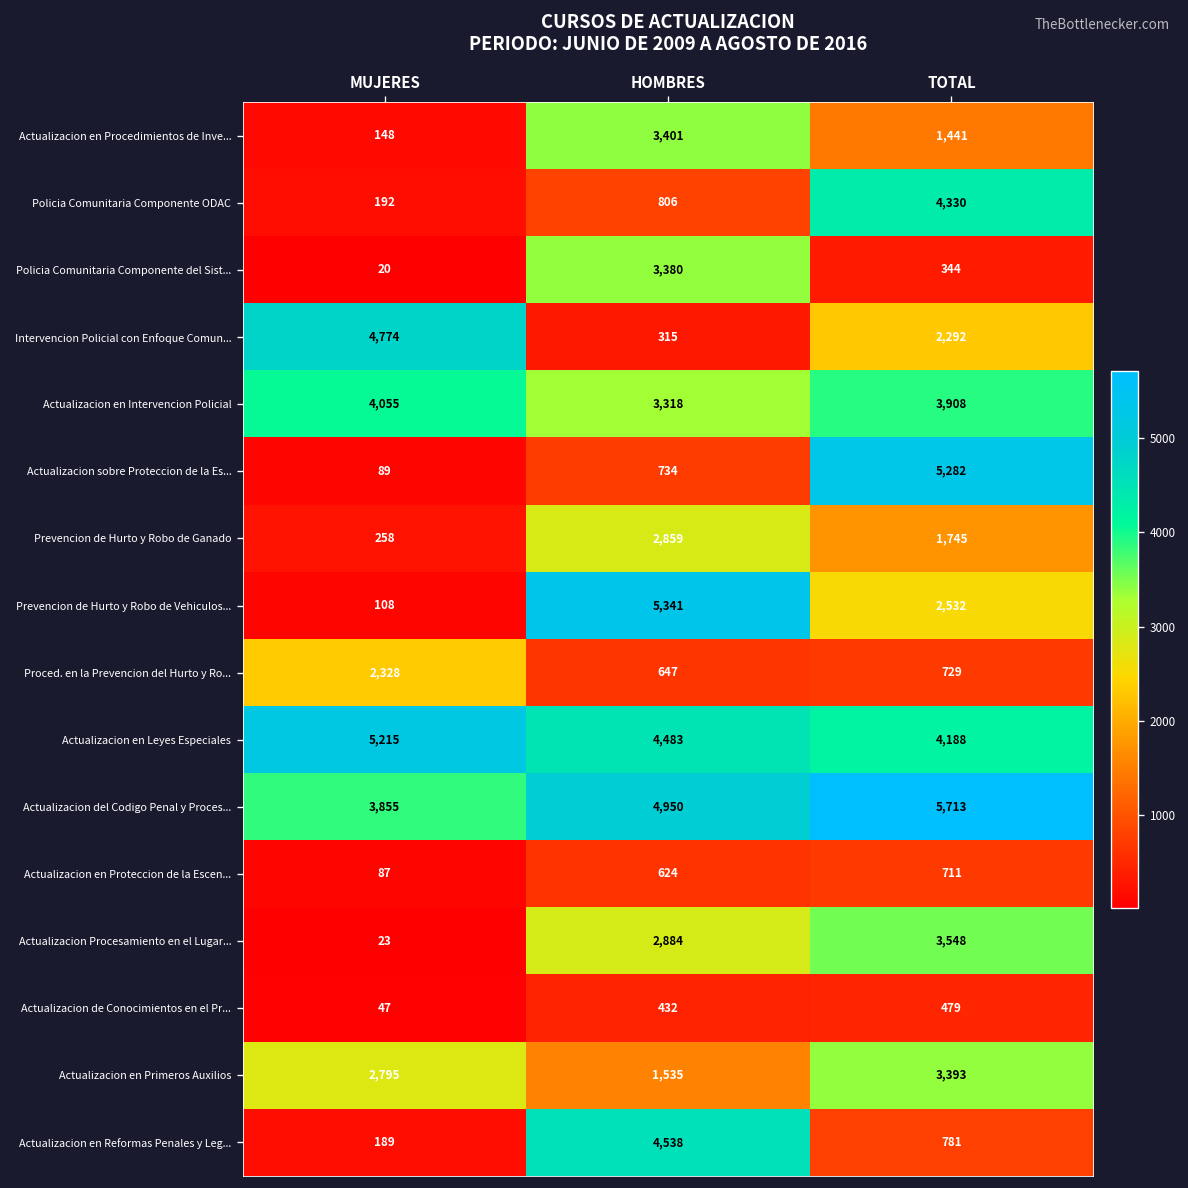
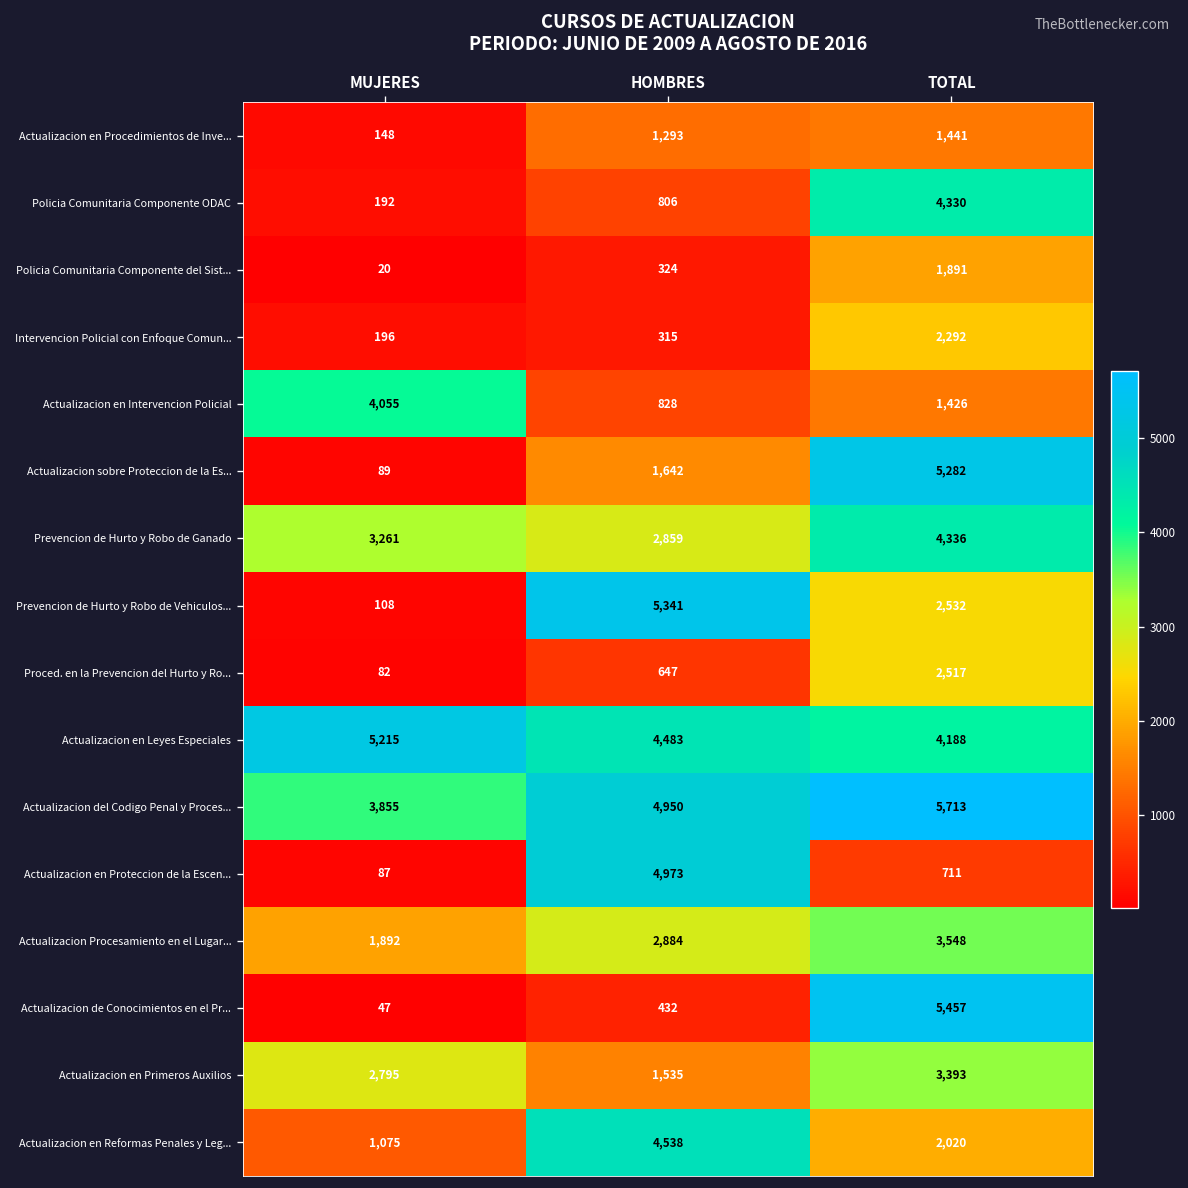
Actualizacion en Procedimientos de Inve..., HOMBRES: 3,401 -> 1,293
Policia Comunitaria Componente del Sist..., HOMBRES: 3,380 -> 324
Policia Comunitaria Componente del Sist..., TOTAL: 344 -> 1,891
Intervencion Policial con Enfoque Comun..., MUJERES: 4,774 -> 196
Actualizacion en Intervencion Policial, HOMBRES: 3,318 -> 828
Actualizacion en Intervencion Policial, TOTAL: 3,908 -> 1,426
Actualizacion sobre Proteccion de la Es..., HOMBRES: 734 -> 1,642
Prevencion de Hurto y Robo de Ganado, MUJERES: 258 -> 3,261
Prevencion de Hurto y Robo de Ganado, TOTAL: 1,745 -> 4,336
Proced. en la Prevencion del Hurto y Ro..., MUJERES: 2,328 -> 82
Proced. en la Prevencion del Hurto y Ro..., TOTAL: 729 -> 2,517
Actualizacion en Proteccion de la Escen..., HOMBRES: 624 -> 4,973
Actualizacion Procesamiento en el Lugar..., MUJERES: 23 -> 1,892
Actualizacion de Conocimientos en el Pr..., TOTAL: 479 -> 5,457
Actualizacion en Reformas Penales y Leg..., MUJERES: 189 -> 1,075
Actualizacion en Reformas Penales y Leg..., TOTAL: 781 -> 2,020
